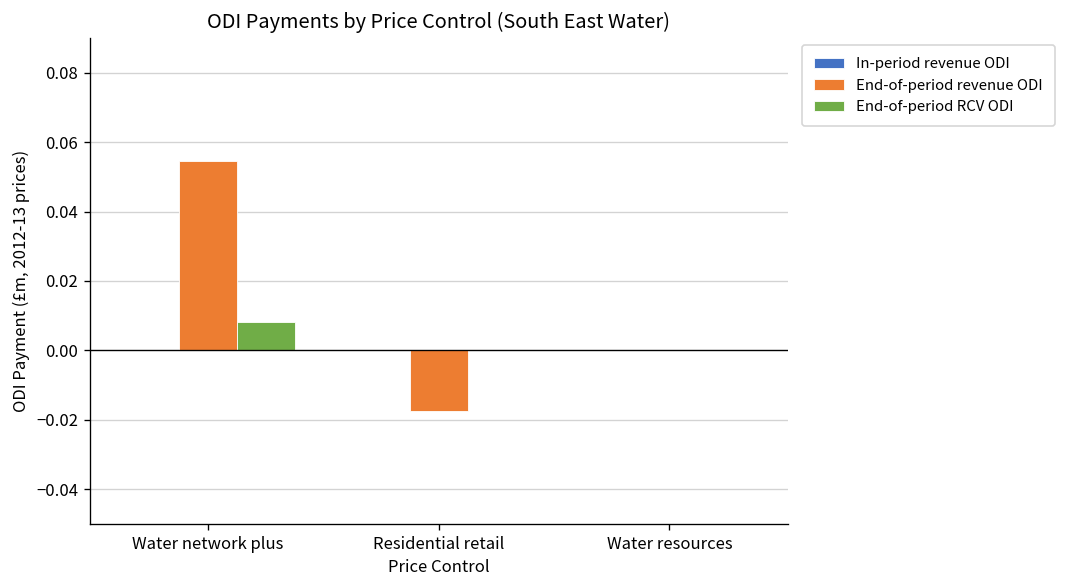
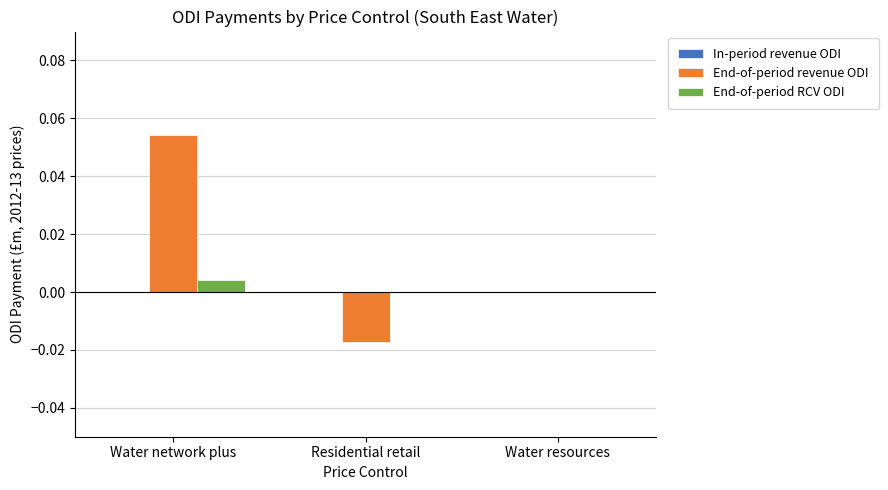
End-of-period RCV ODI, Water network plus: 0.008 -> 0.004
